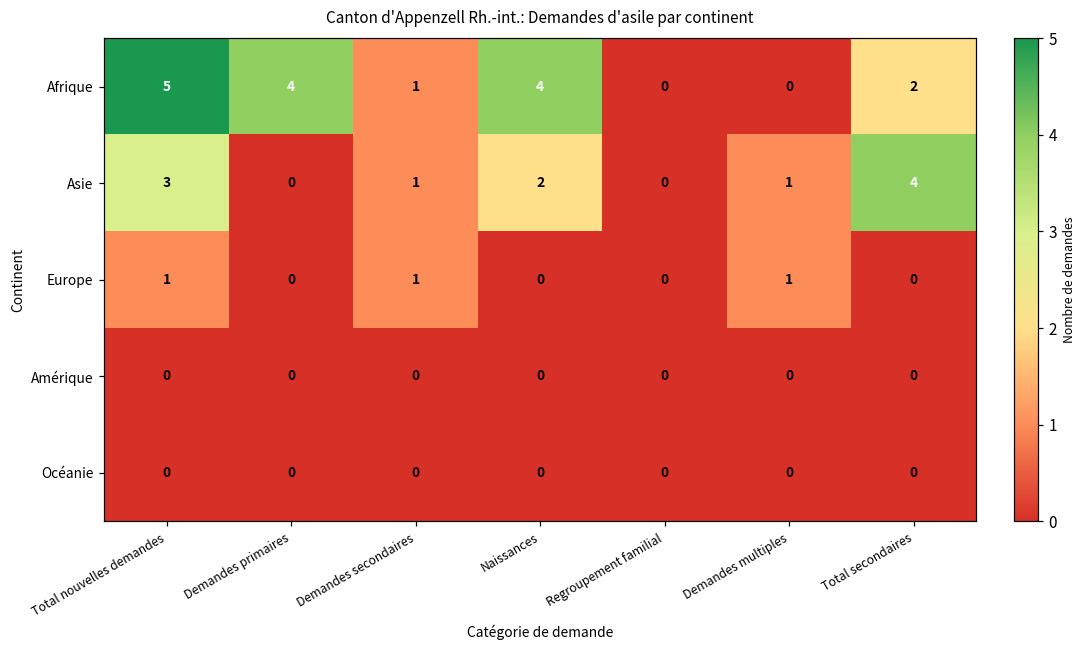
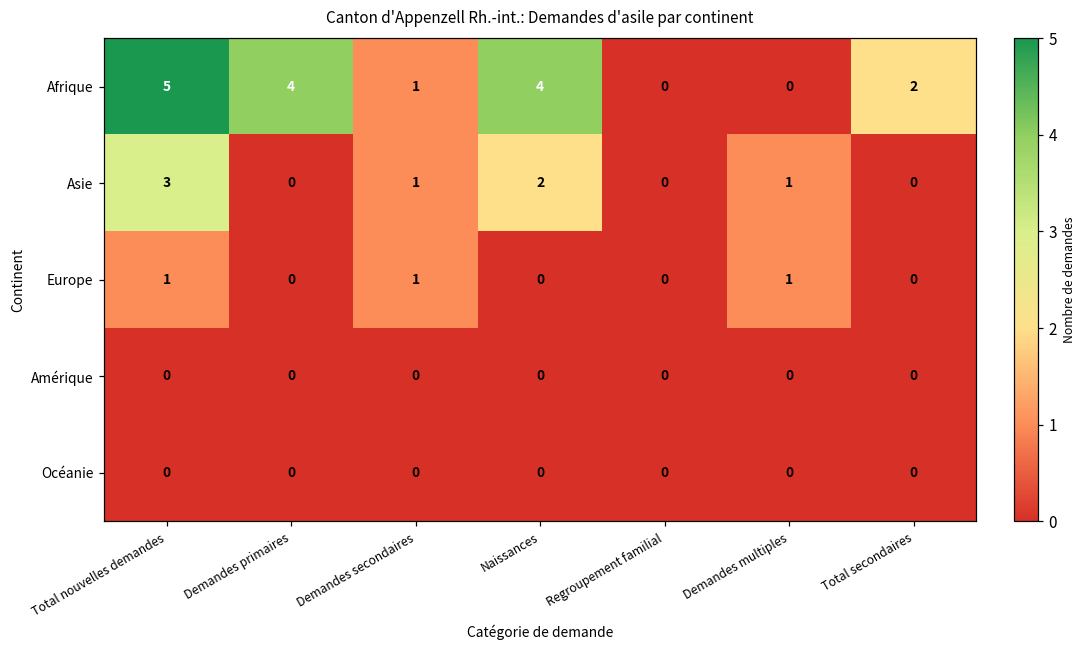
Asie, Total secondaires: 4 -> 0
